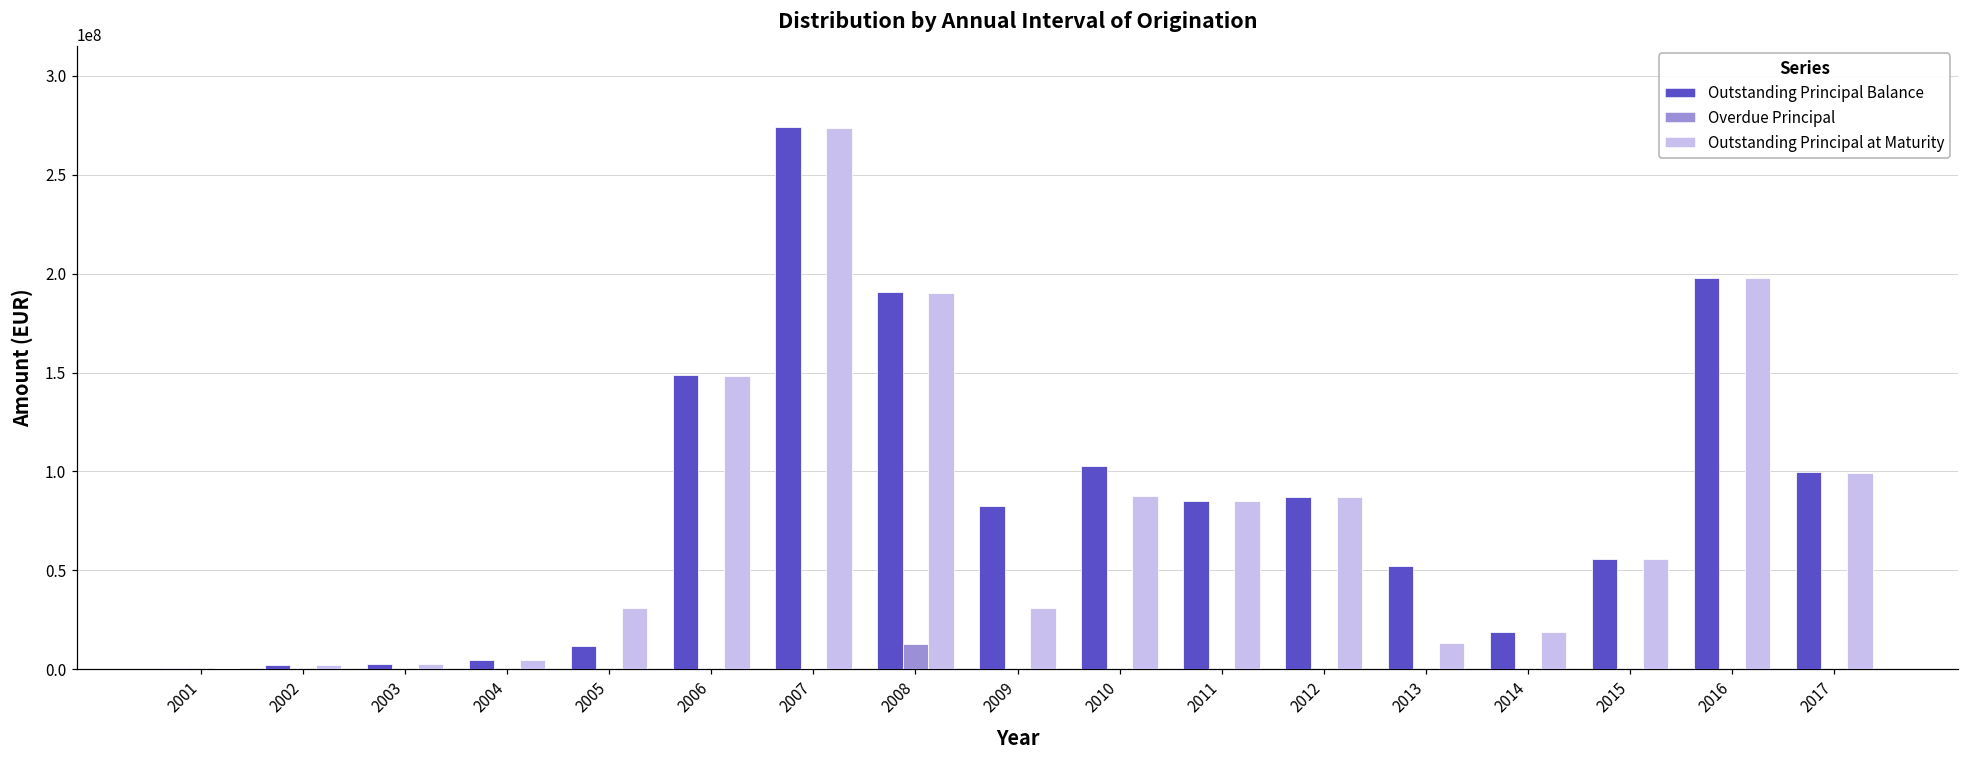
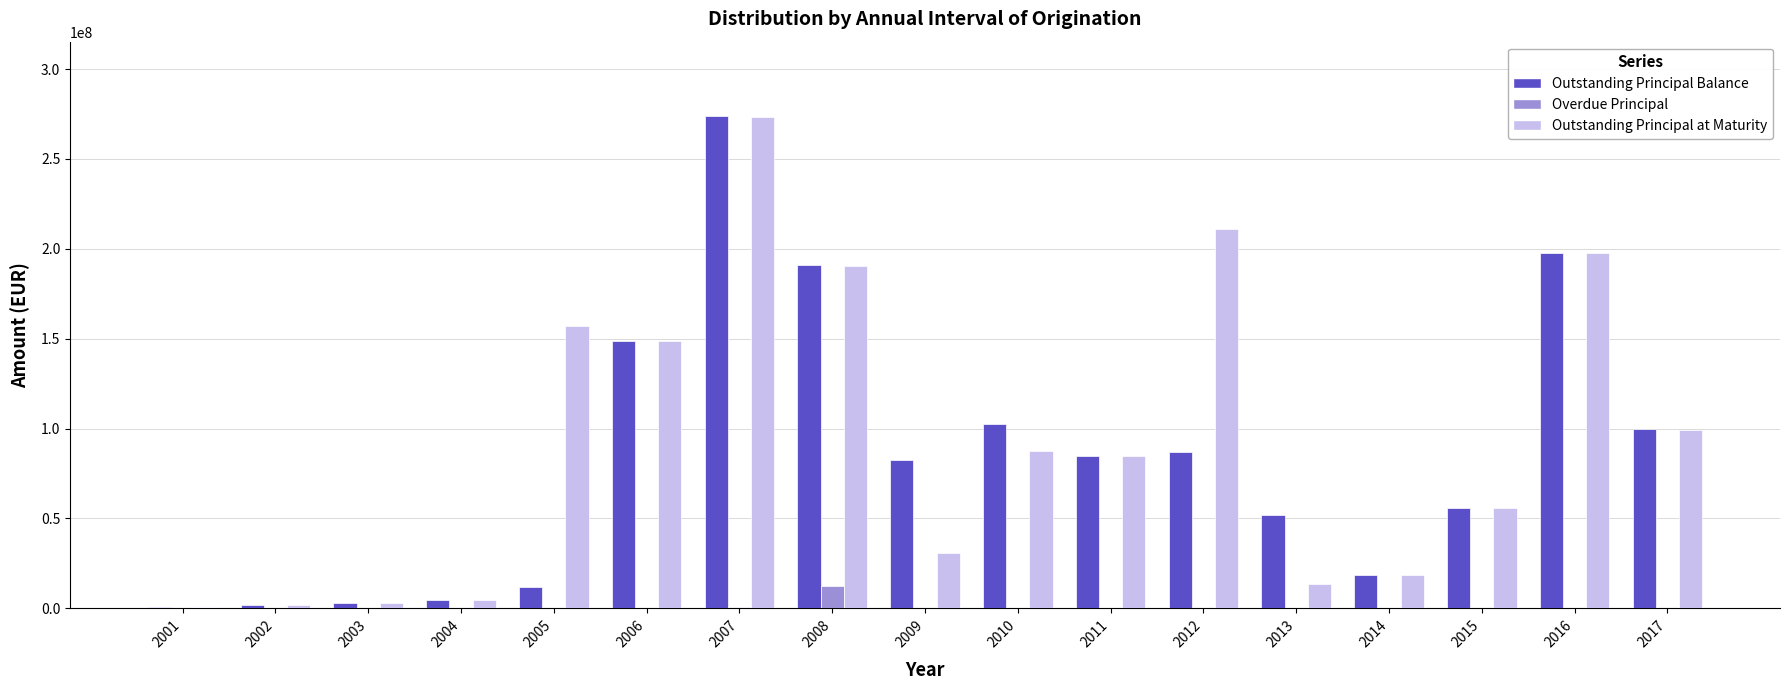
Outstanding Principal at Maturity, 2005: 31000000 -> 157000000
Outstanding Principal at Maturity, 2012: 87000000 -> 211000000
